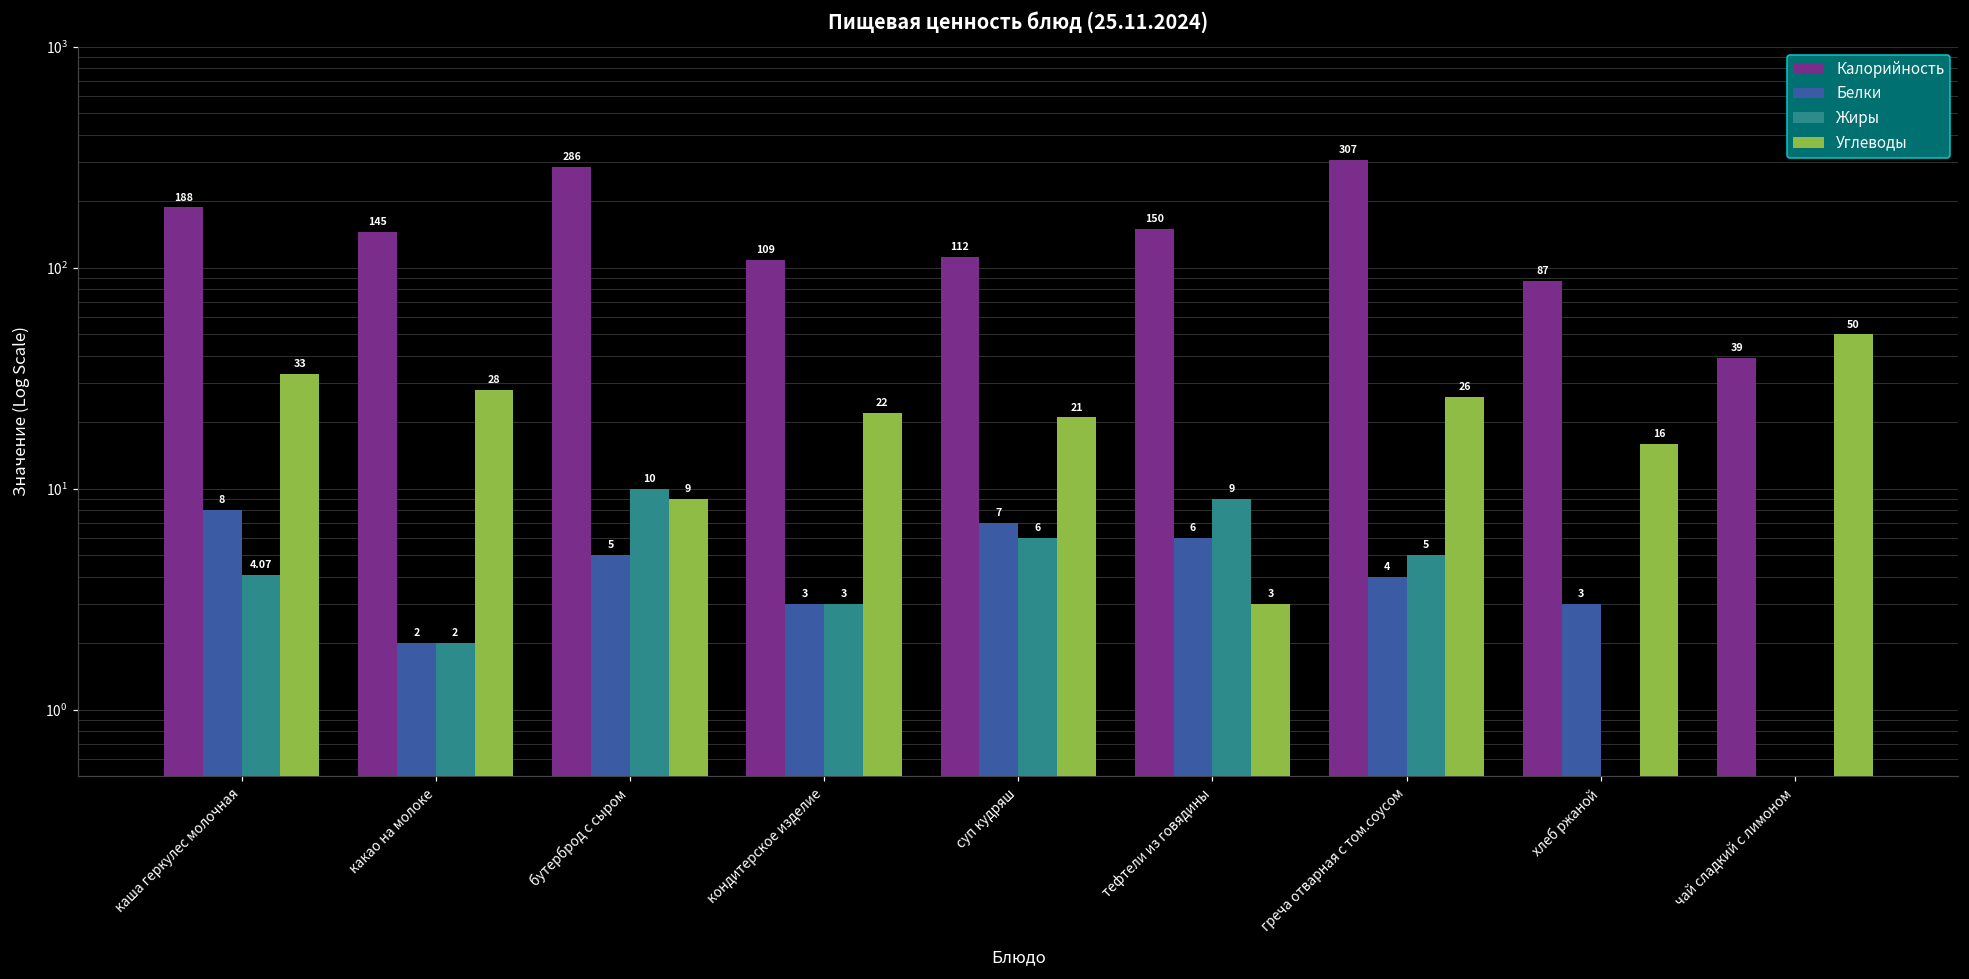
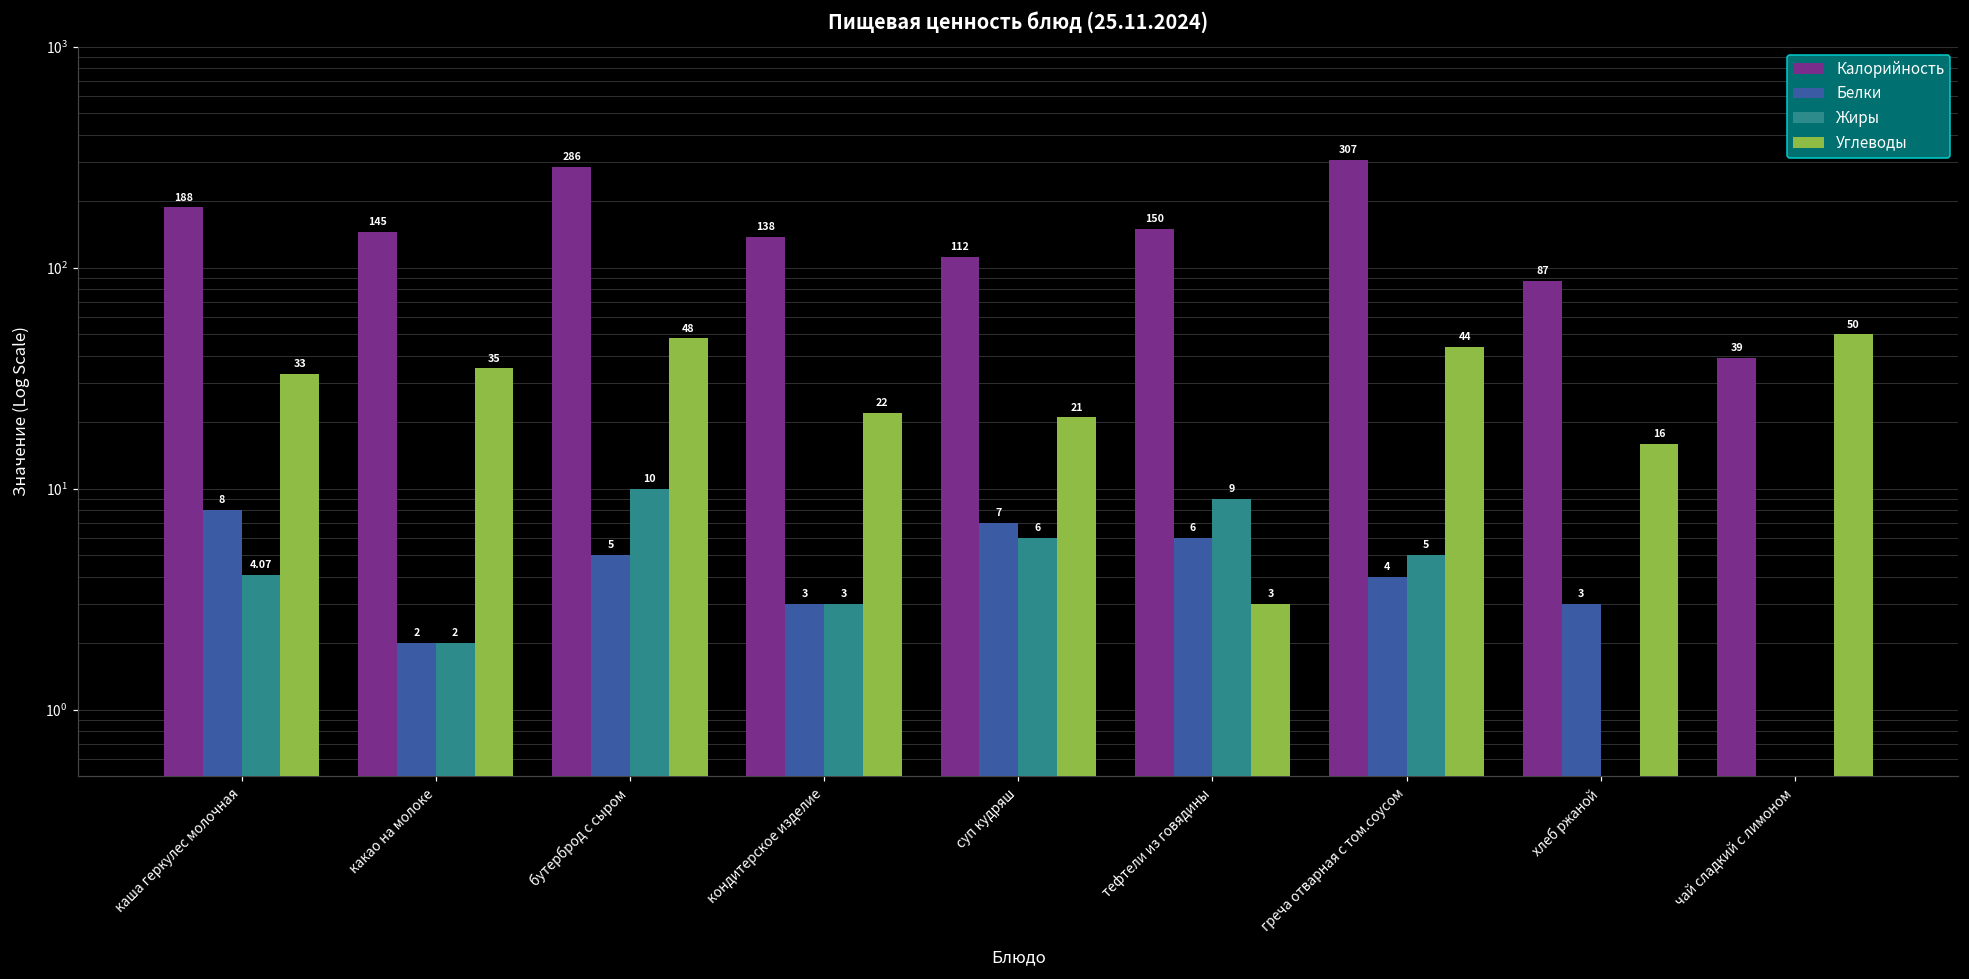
Углеводы, какао на молоке: 28 -> 35
Углеводы, бутерброд с сыром: 9 -> 48
Калорийность, кондитерское изделие: 109 -> 138
Углеводы, греча отварная с том.соусом: 26 -> 44
